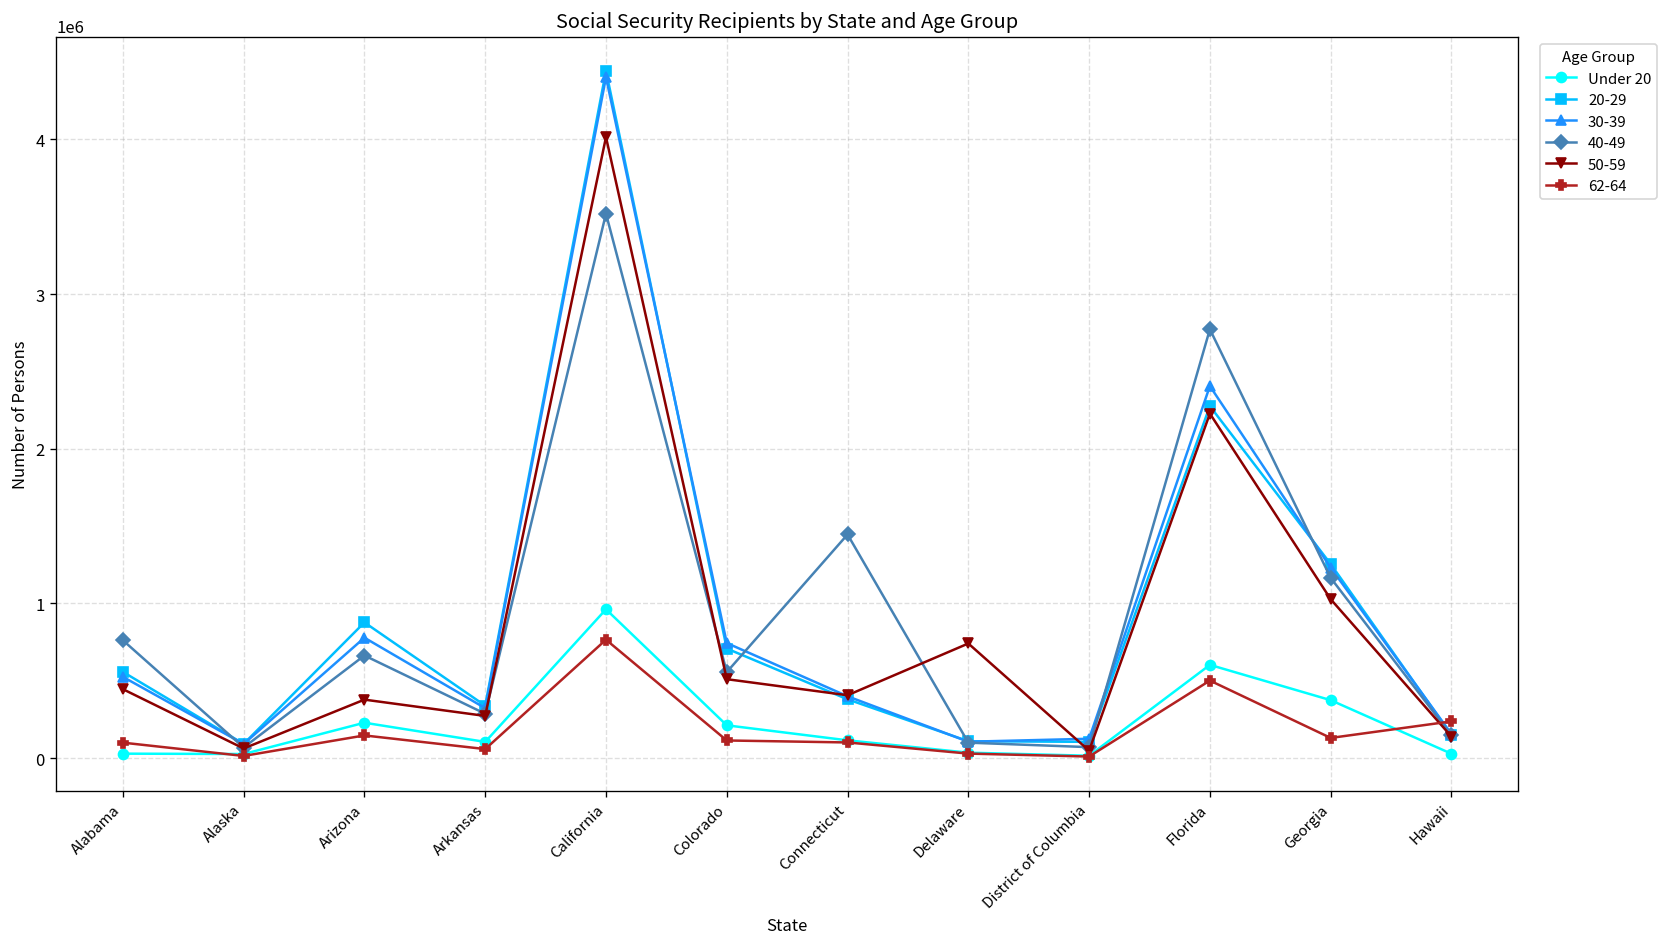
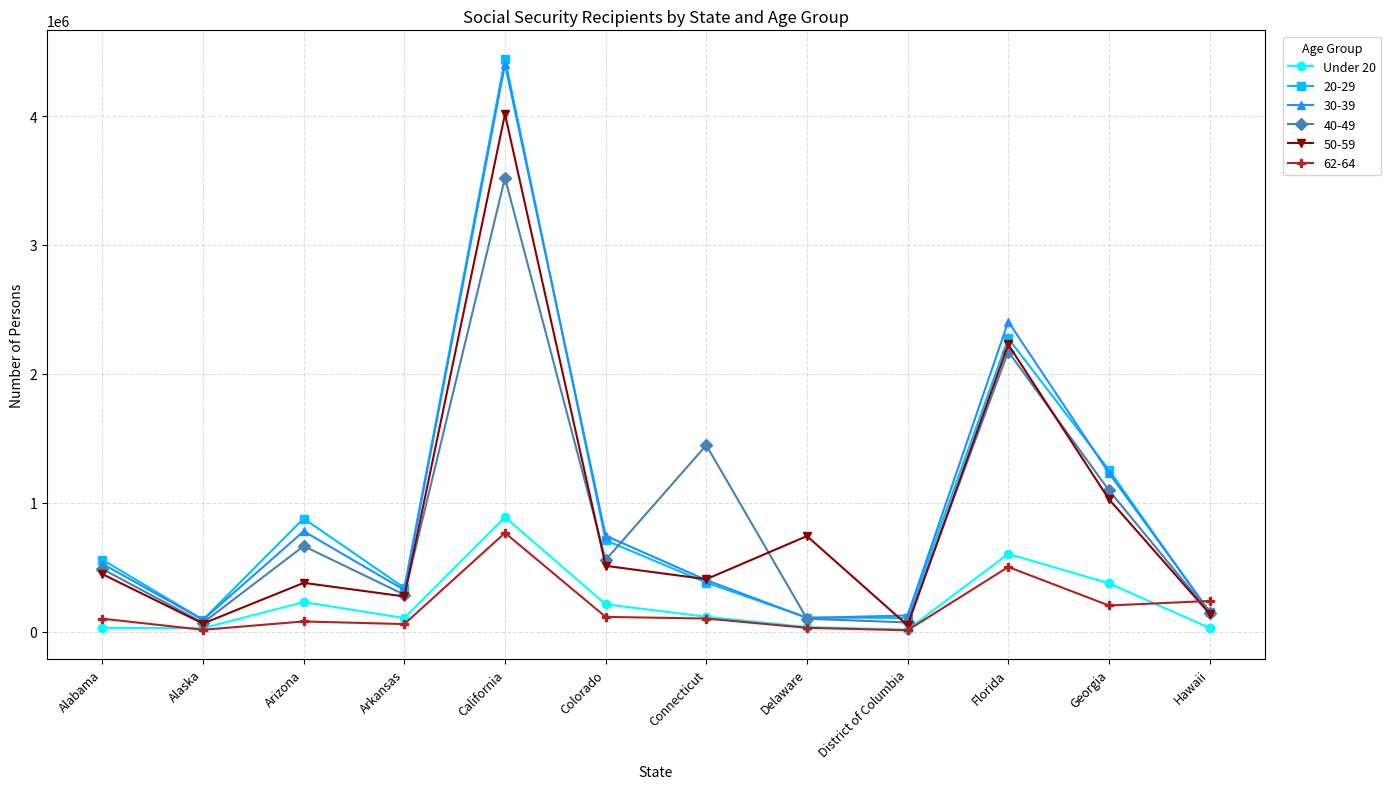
40-49, Alabama: 760000 -> 490000
62-64, Arizona: 150000 -> 80000
Under 20, California: 960000 -> 890000
40-49, Florida: 2770000 -> 2170000
40-49, Georgia: 1170000 -> 1100000
62-64, Georgia: 130000 -> 200000
